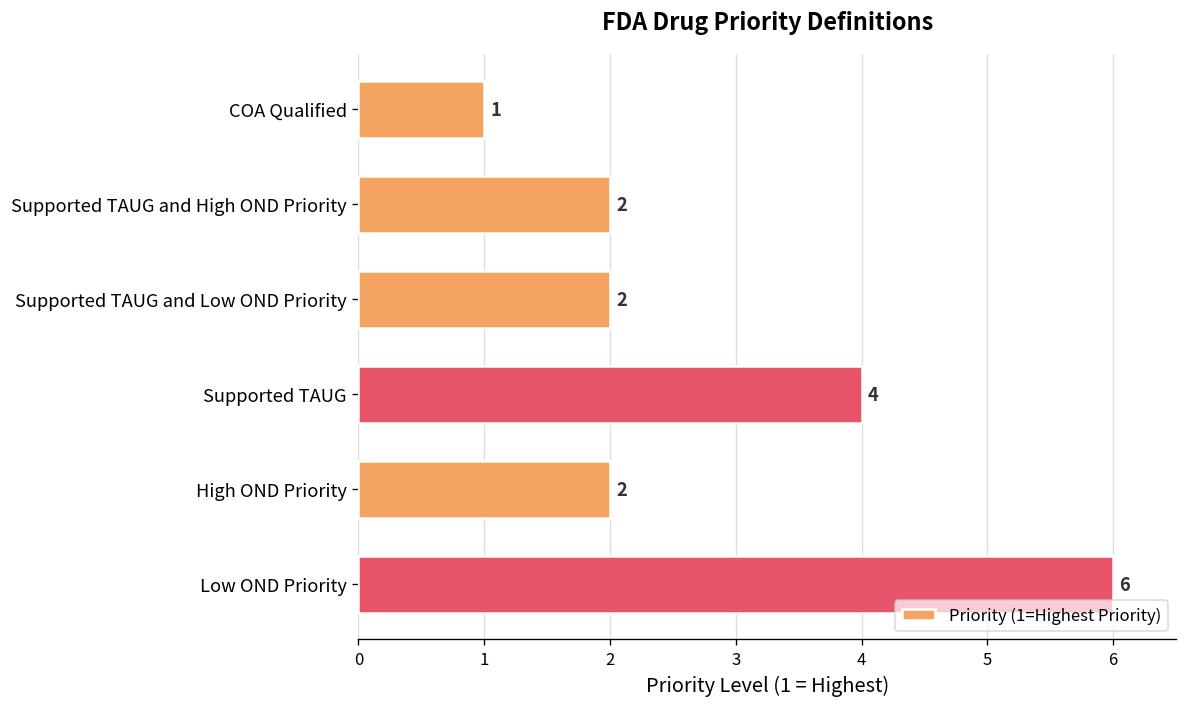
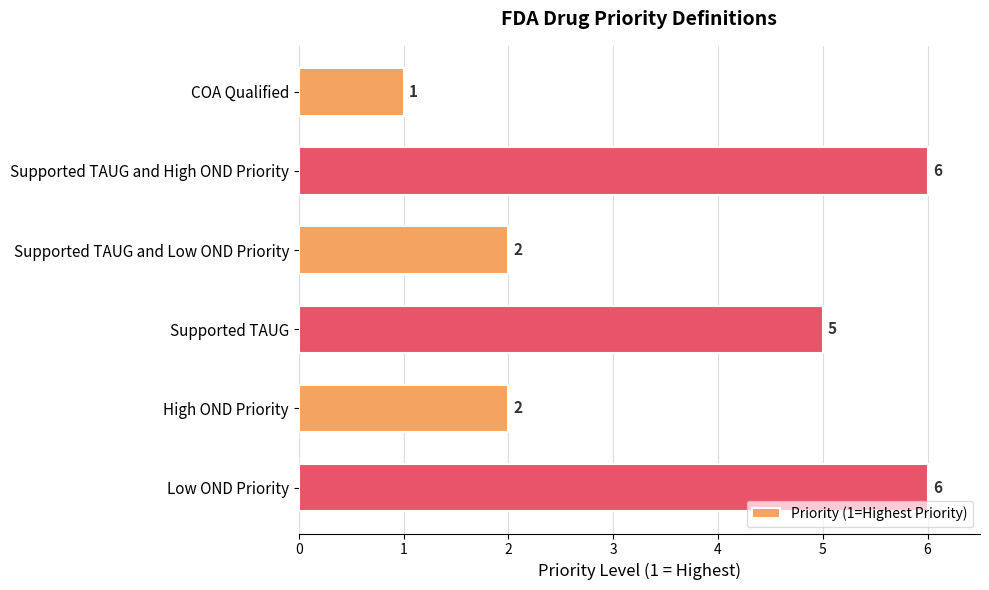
Supported TAUG and High OND Priority: 2 -> 6
Supported TAUG: 4 -> 5
